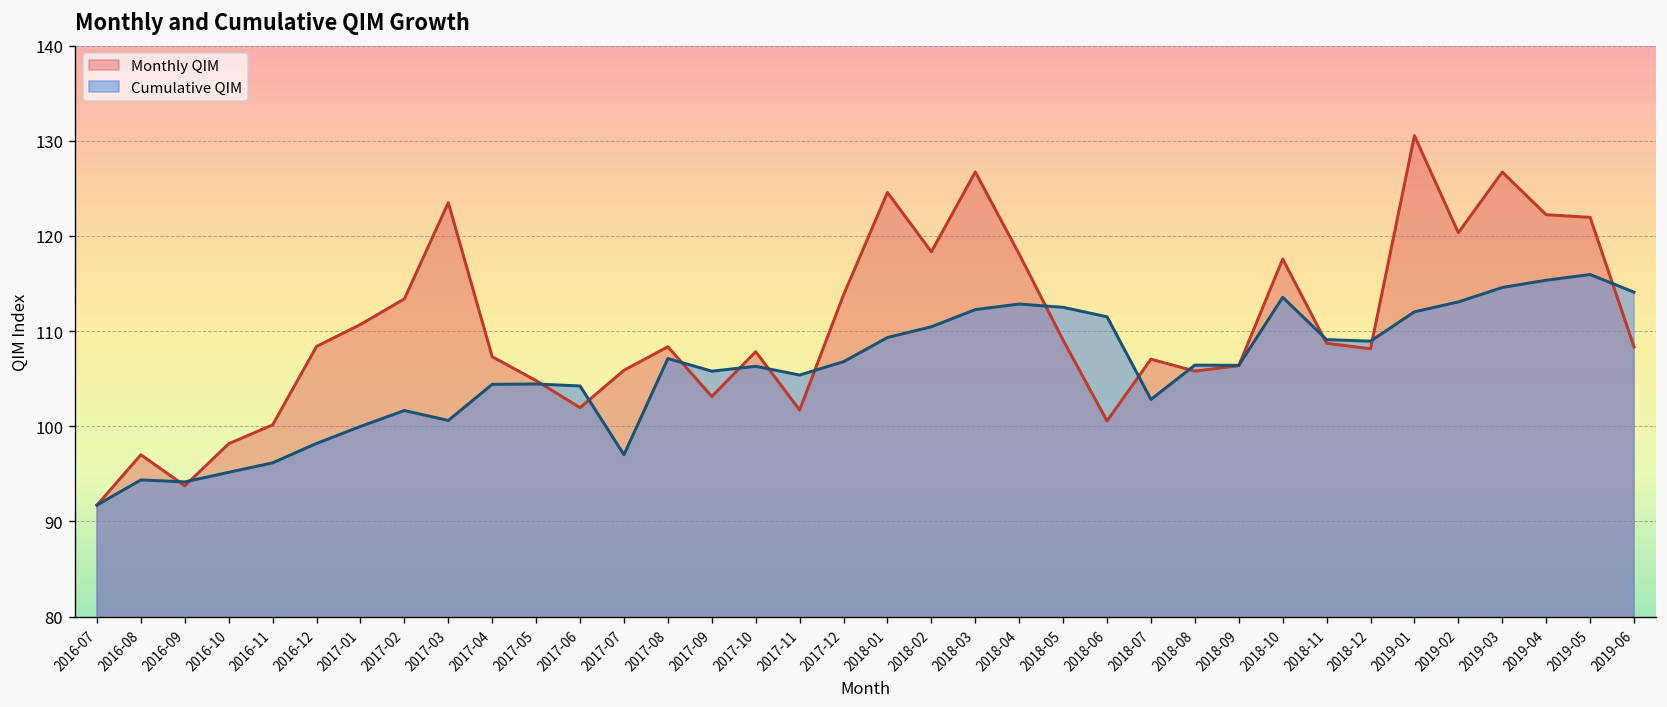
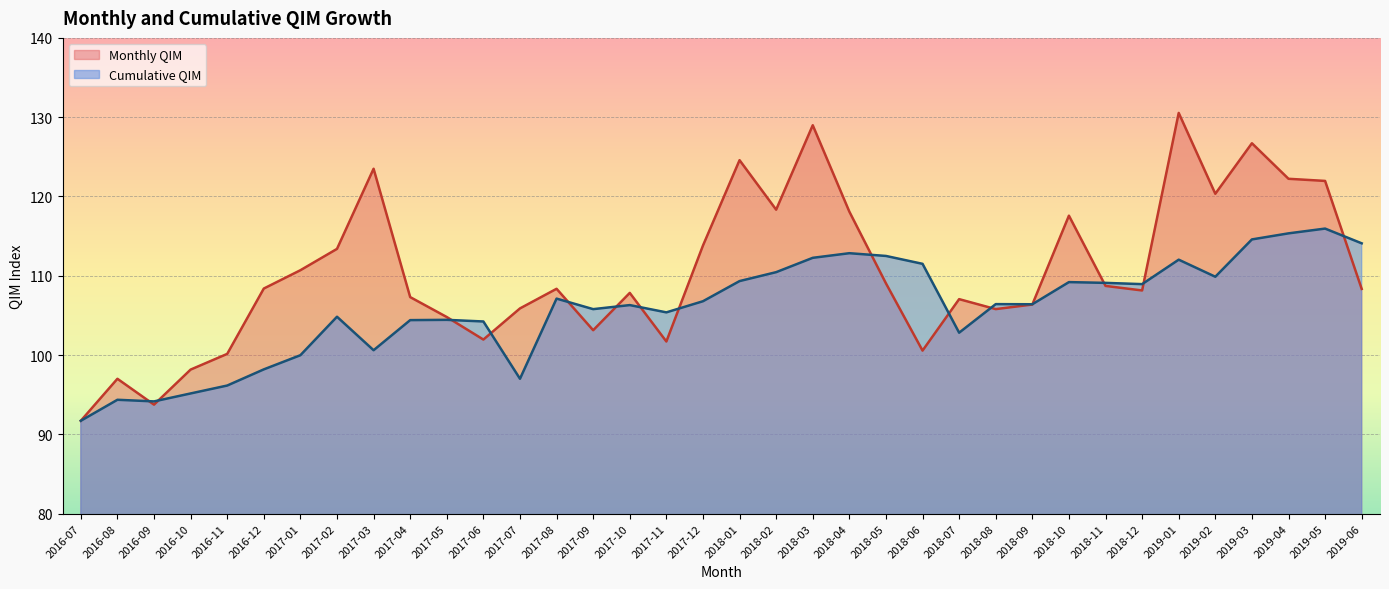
Cumulative QIM, 2017-02: 102 -> 105
Monthly QIM, 2018-03: 127 -> 129
Cumulative QIM, 2018-10: 114 -> 109
Cumulative QIM, 2019-02: 113 -> 110
